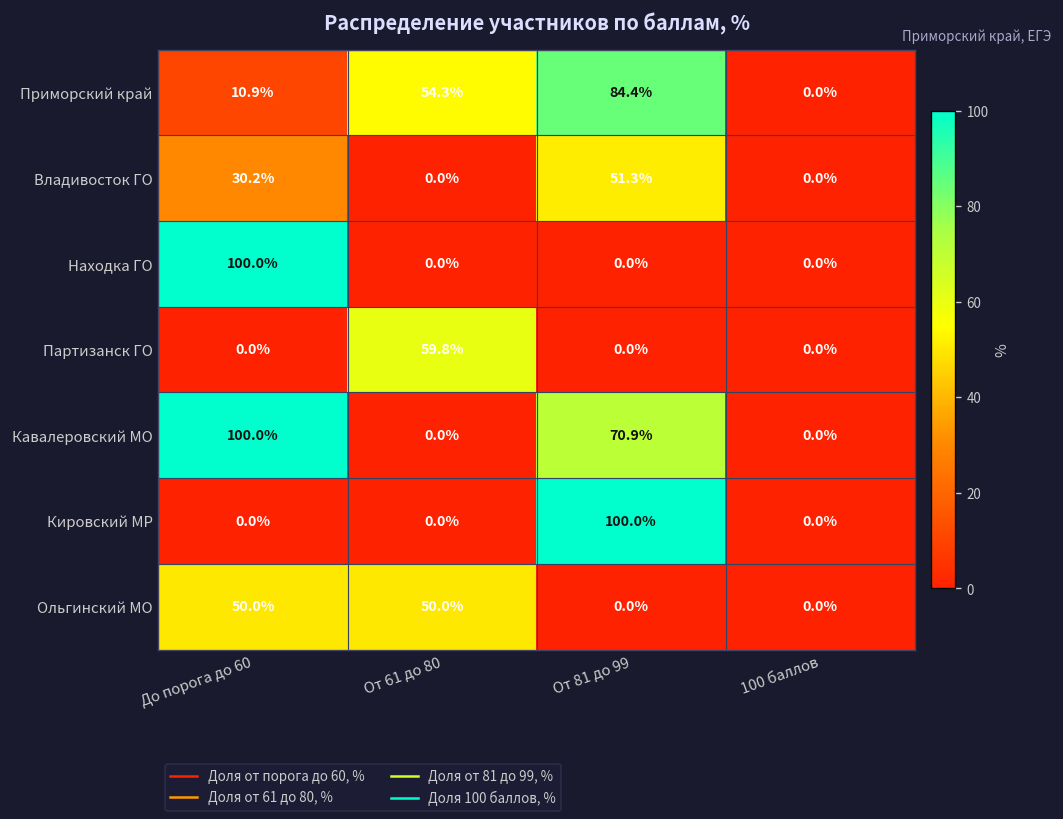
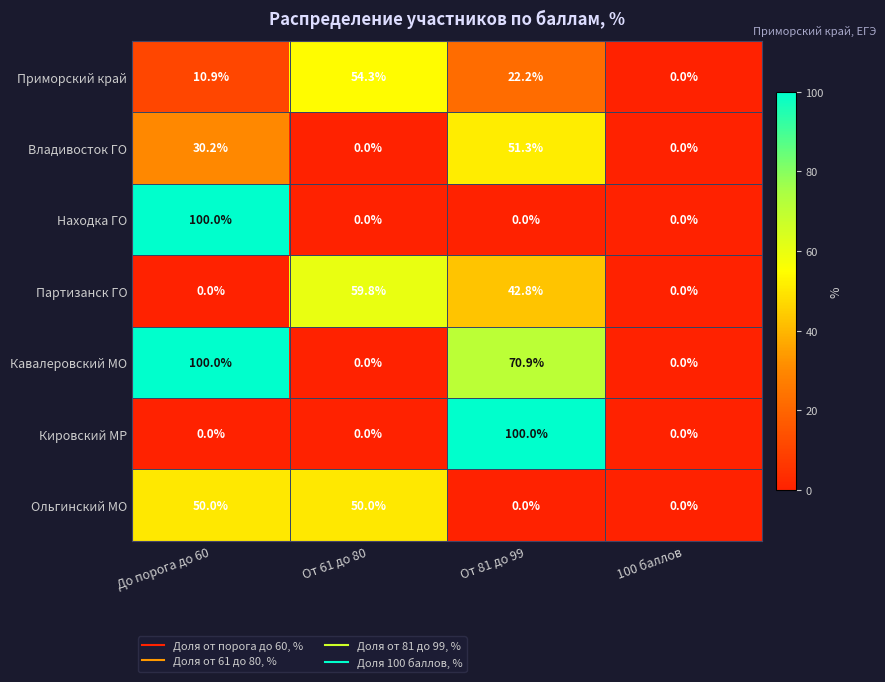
Приморский край, От 81 до 99: 84.4% -> 22.2%
Партизанск ГО, От 81 до 99: 0.0% -> 42.8%
